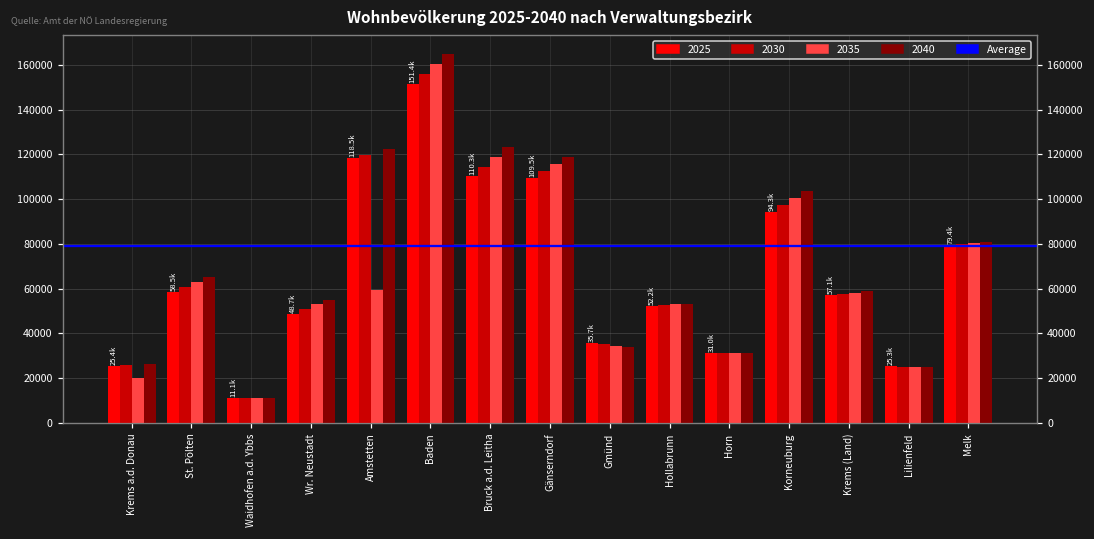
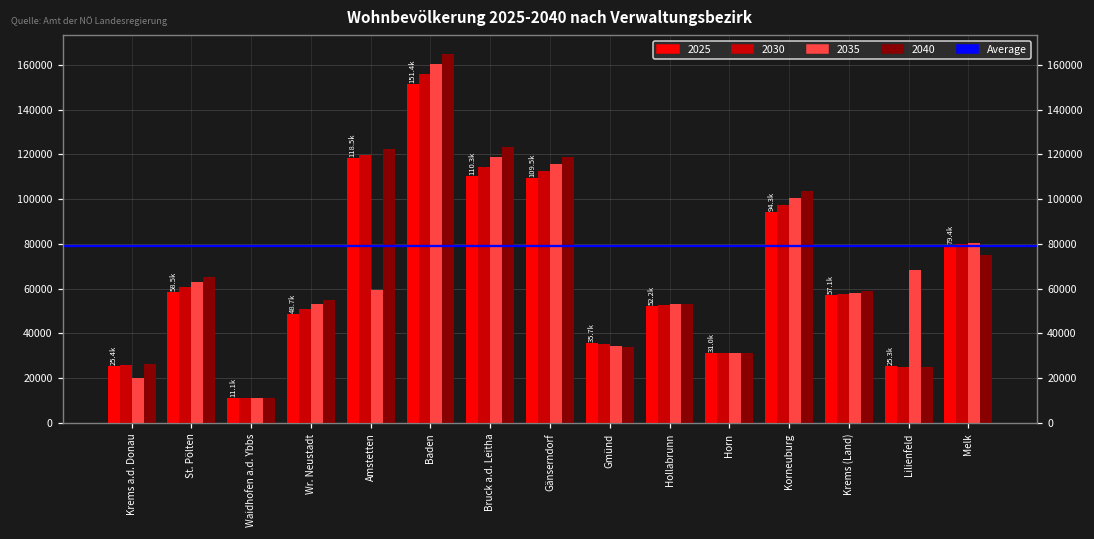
2035, Lilienfeld: 25000 -> 68000
2040, Melk: 81000 -> 75000
